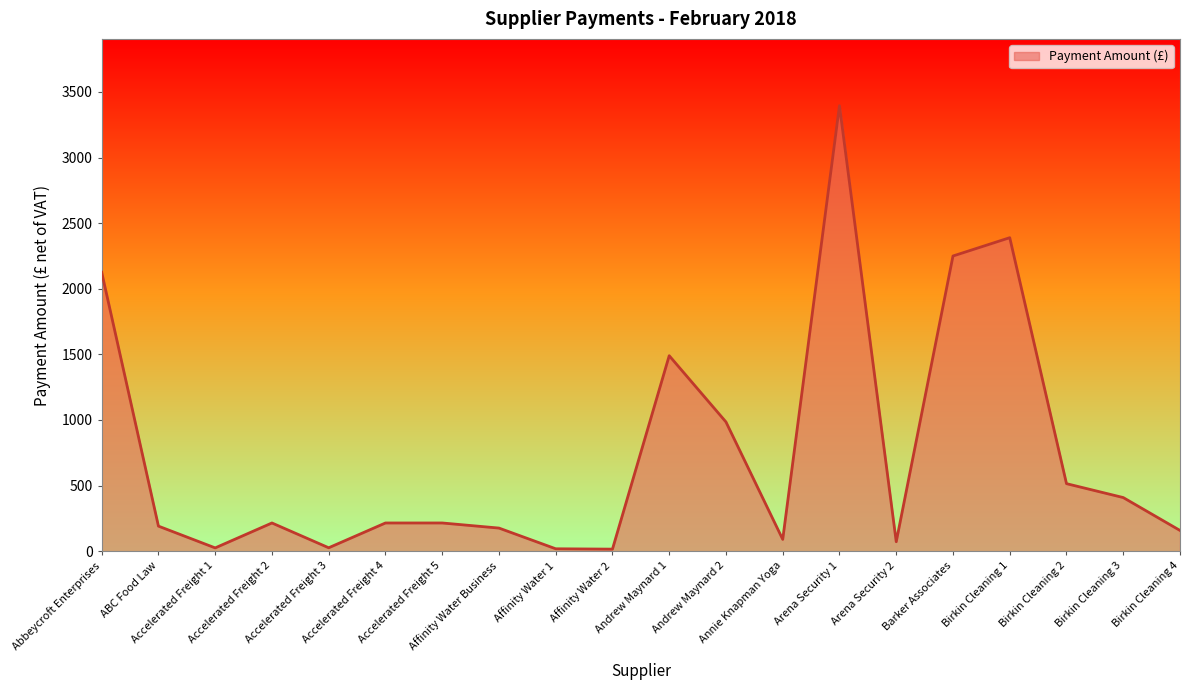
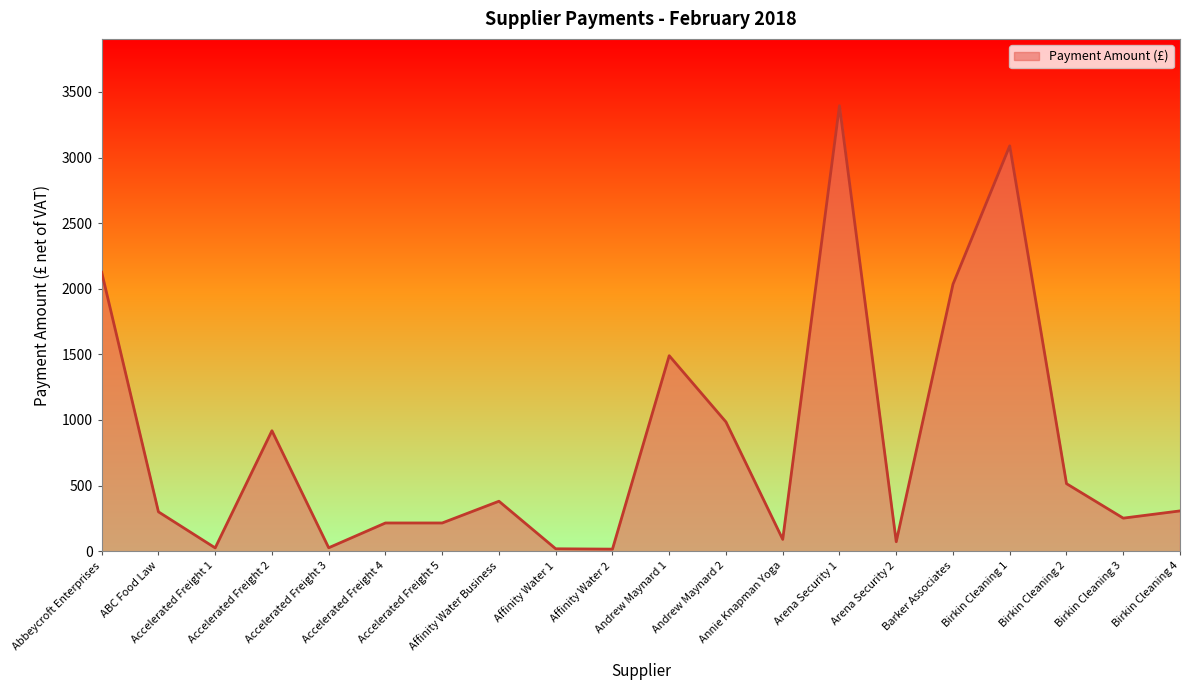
ABC Food Law: 190 -> 300
Accelerated Freight 2: 220 -> 920
Affinity Water Business: 180 -> 380
Barker Associates: 2250 -> 2040
Birkin Cleaning 1: 2390 -> 3090
Birkin Cleaning 3: 410 -> 250
Birkin Cleaning 4: 160 -> 310
